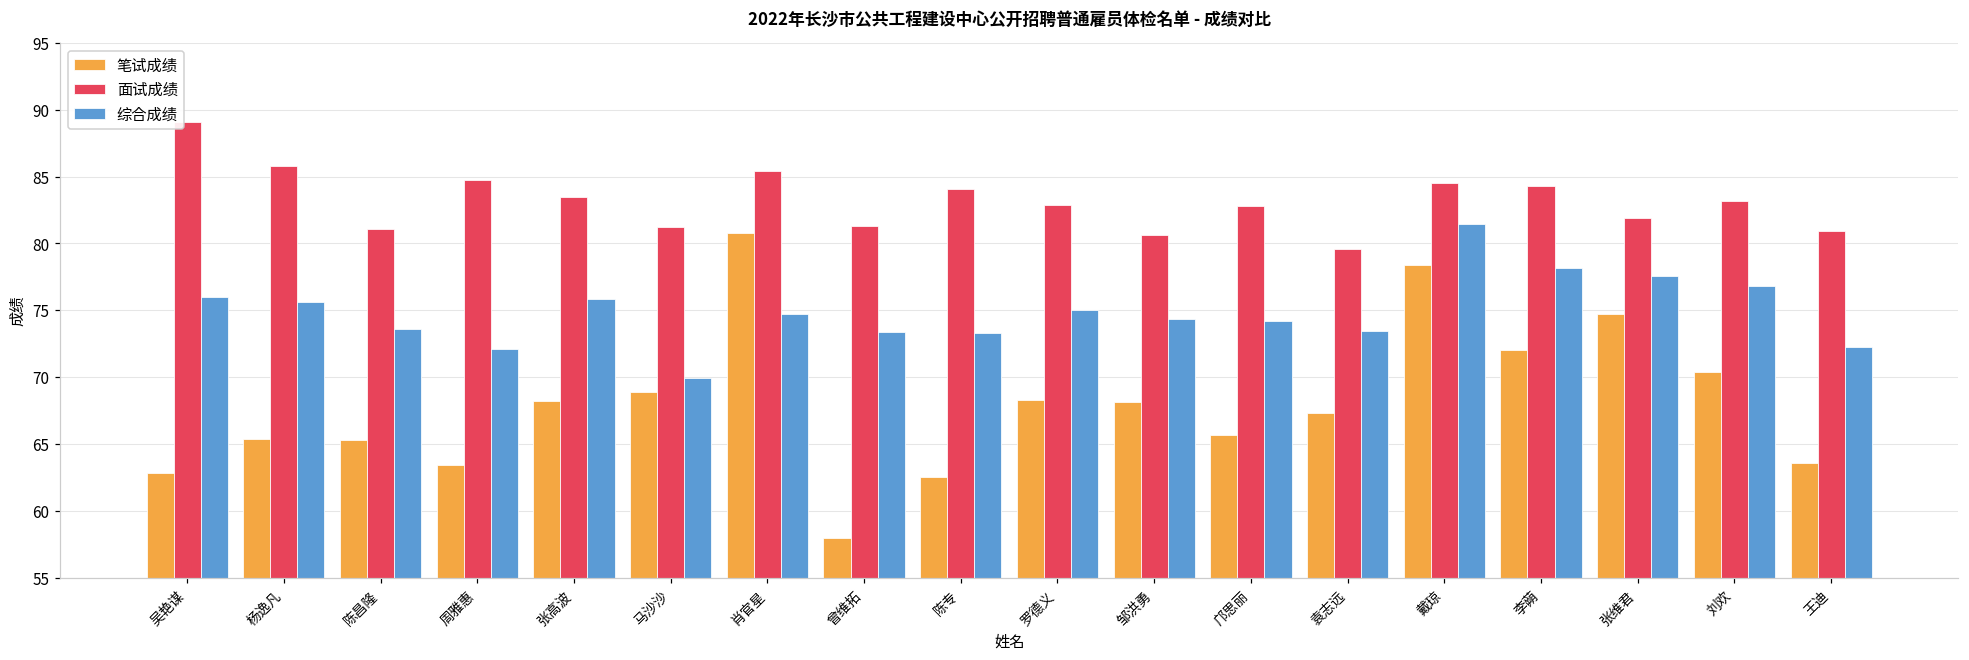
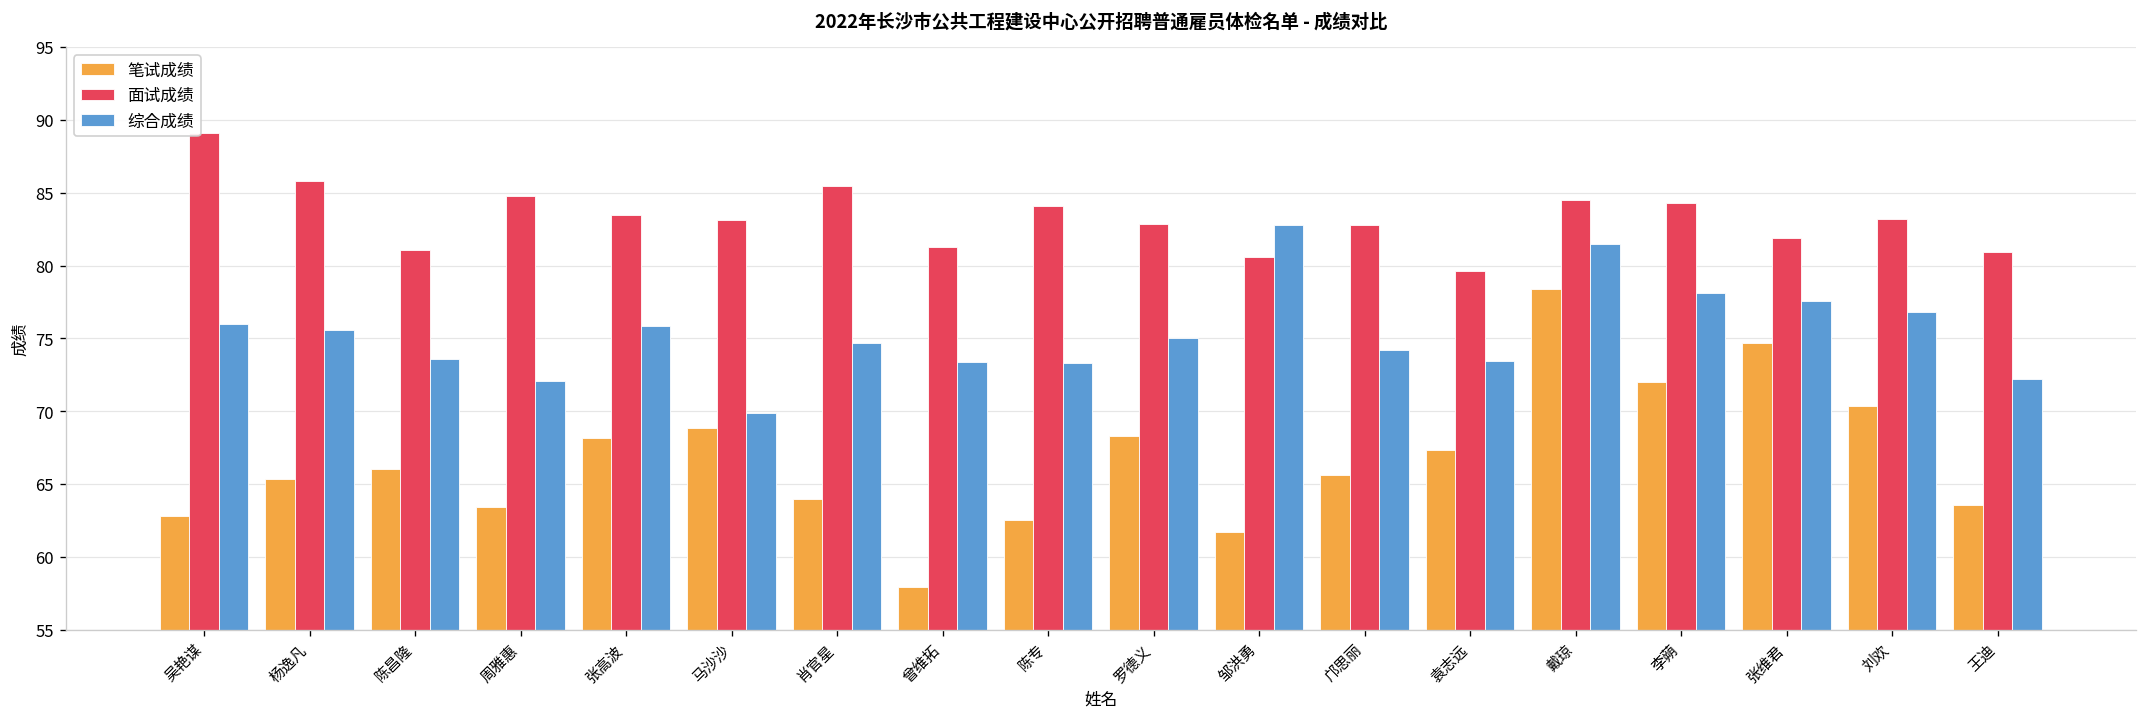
笔试成绩, 陈昌隆: 65.3 -> 66.1
面试成绩, 马沙沙: 81.2 -> 83.1
笔试成绩, 肖官星: 80.8 -> 64.0
笔试成绩, 邹洪勇: 68.1 -> 61.7
综合成绩, 邹洪勇: 74.4 -> 82.8
